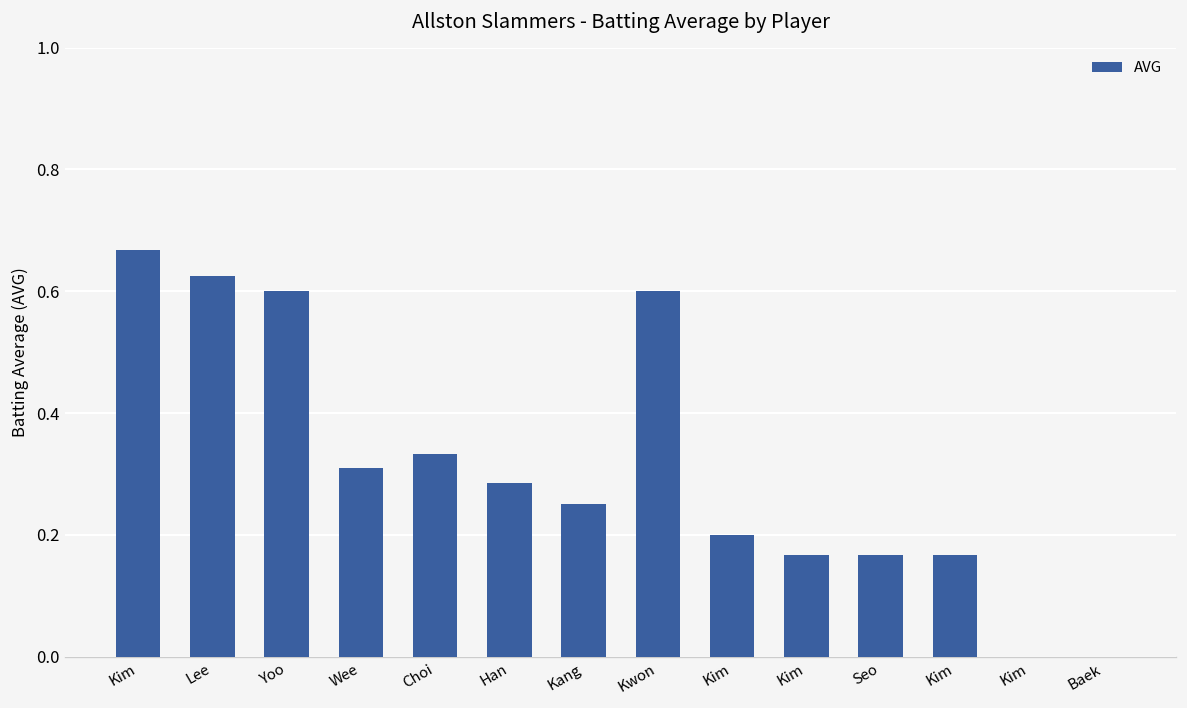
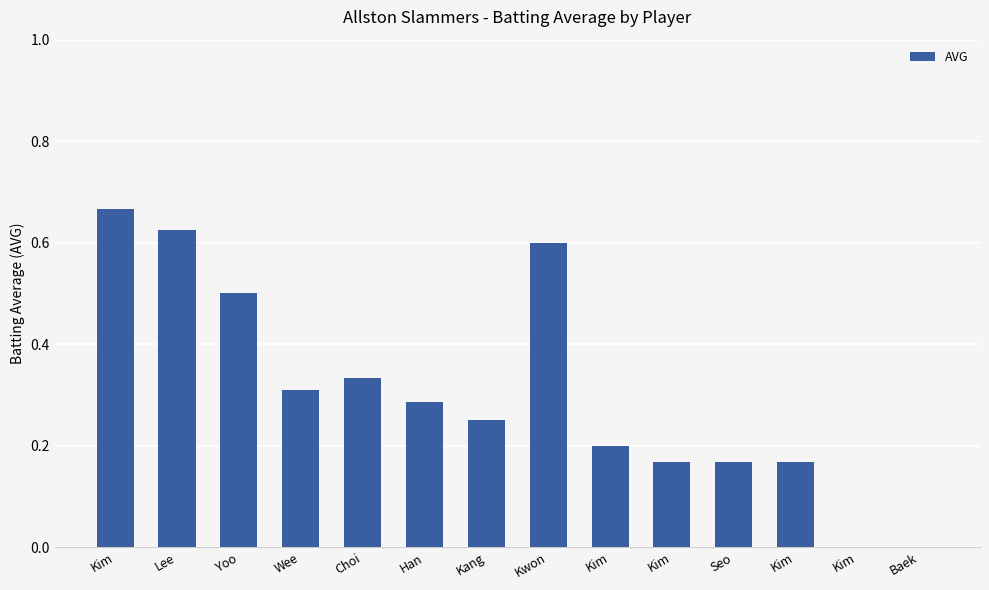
Yoo: 0.6 -> 0.5
